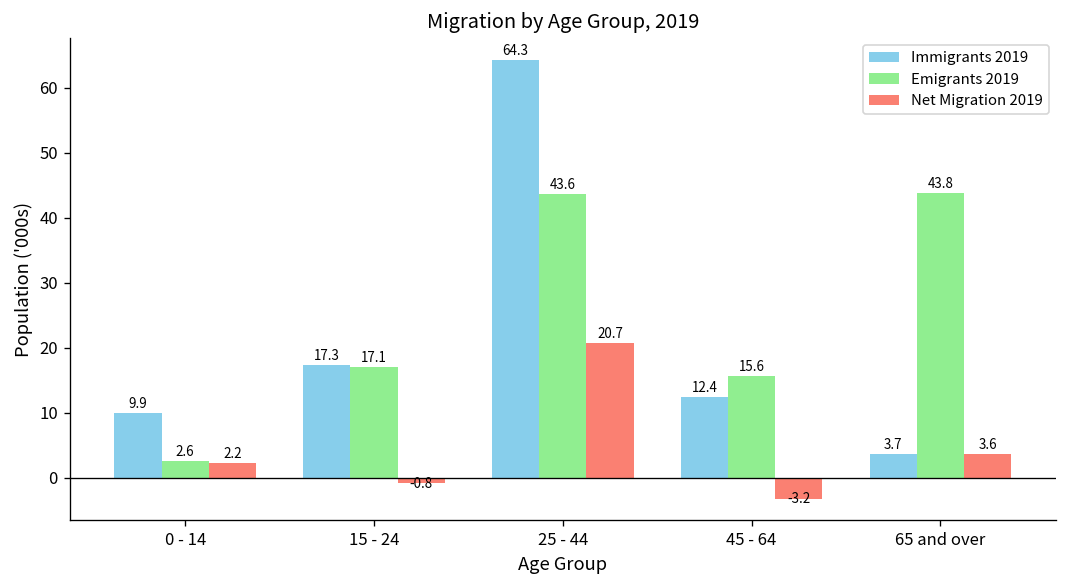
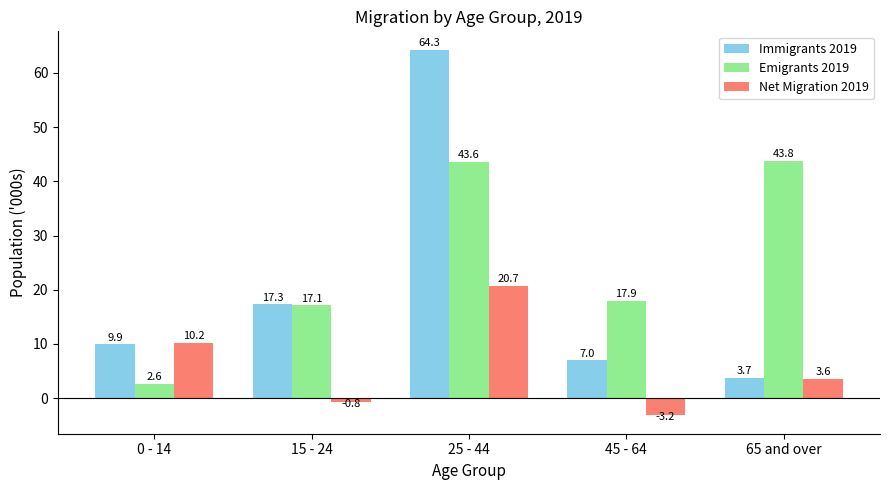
Net Migration 2019, 0 - 14: 2.2 -> 10.2
Immigrants 2019, 45 - 64: 12.4 -> 7.0
Emigrants 2019, 45 - 64: 15.6 -> 17.9
